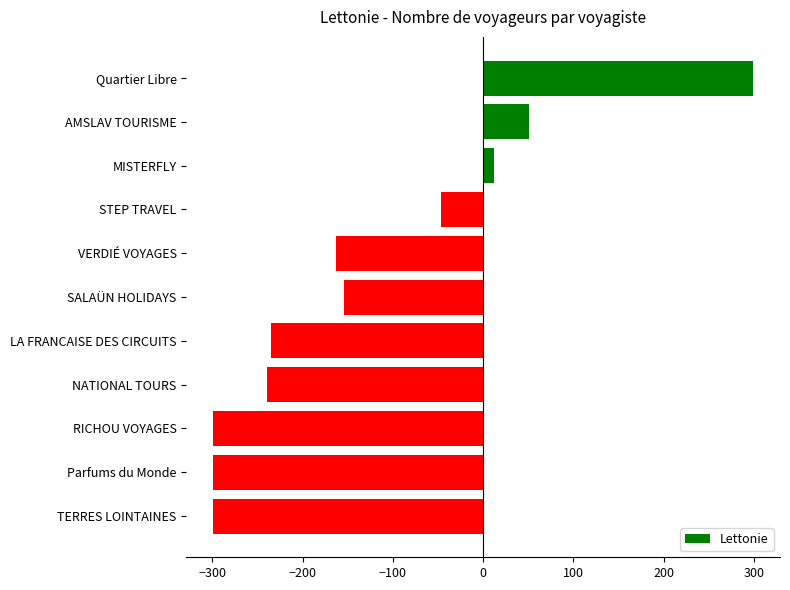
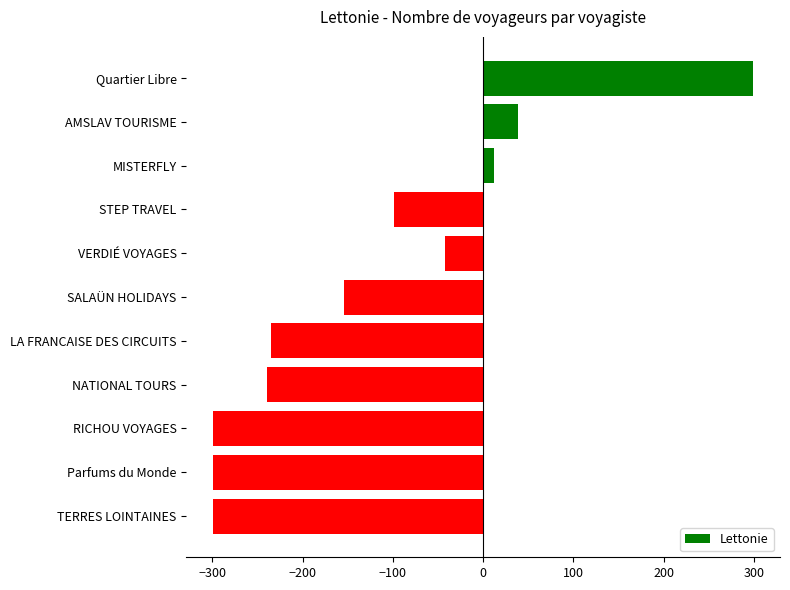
AMSLAV TOURISME: 50 -> 40
STEP TRAVEL: -50 -> -100
VERDIÉ VOYAGES: -160 -> -40
